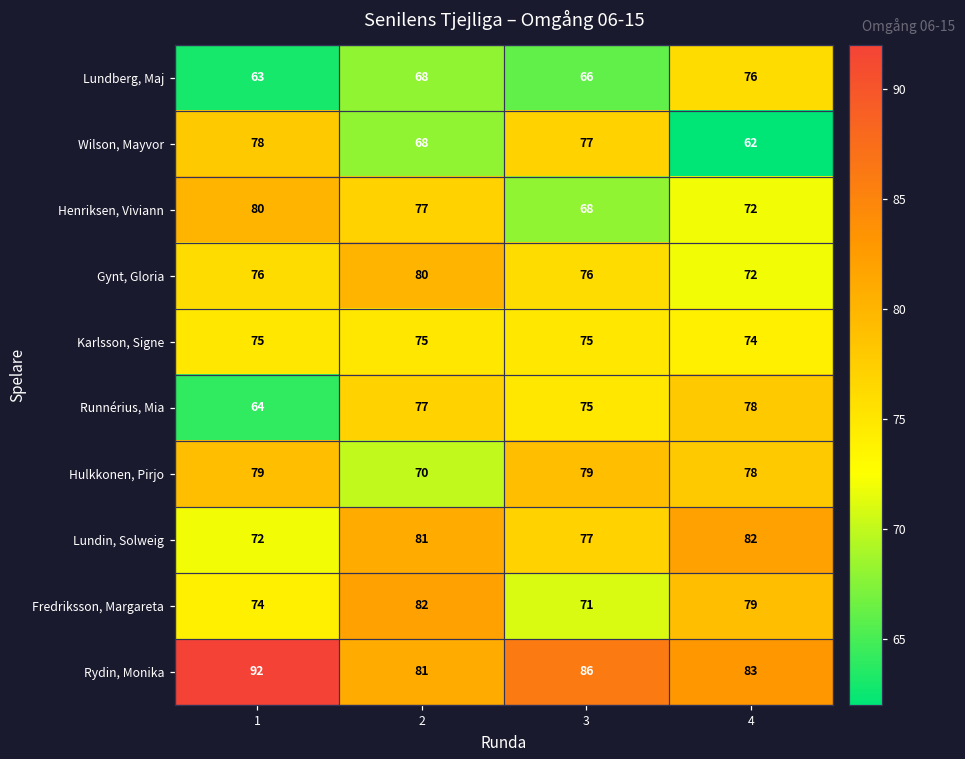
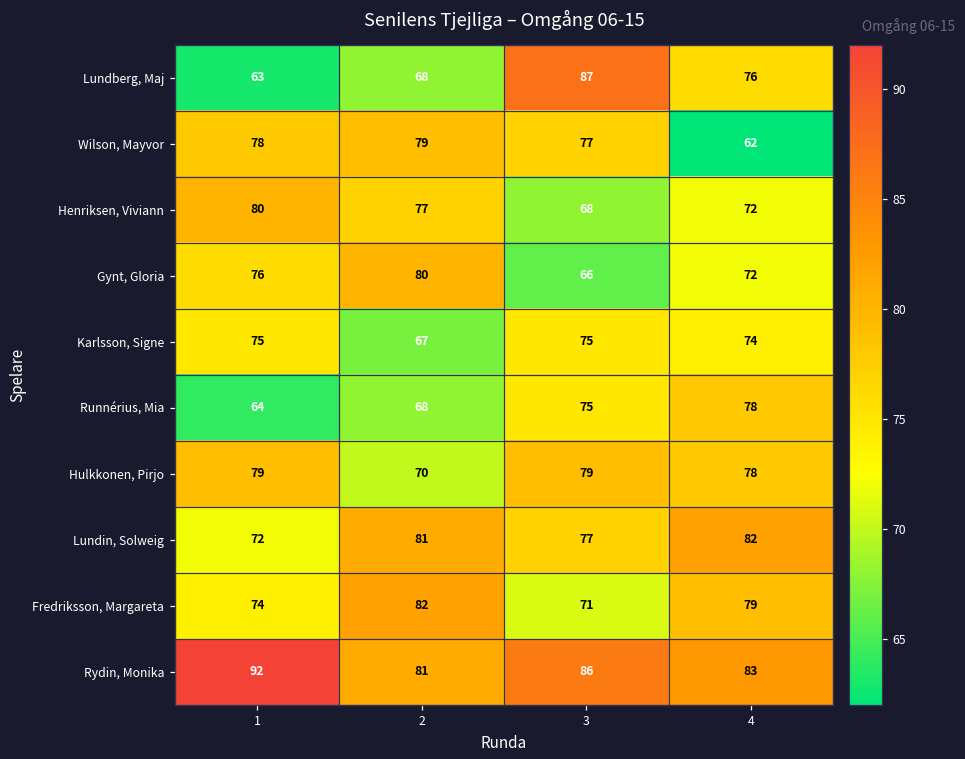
Lundberg, Maj, 3: 66 -> 87
Wilson, Mayvor, 2: 68 -> 79
Gynt, Gloria, 3: 76 -> 66
Karlsson, Signe, 2: 75 -> 67
Runnérius, Mia, 2: 77 -> 68
